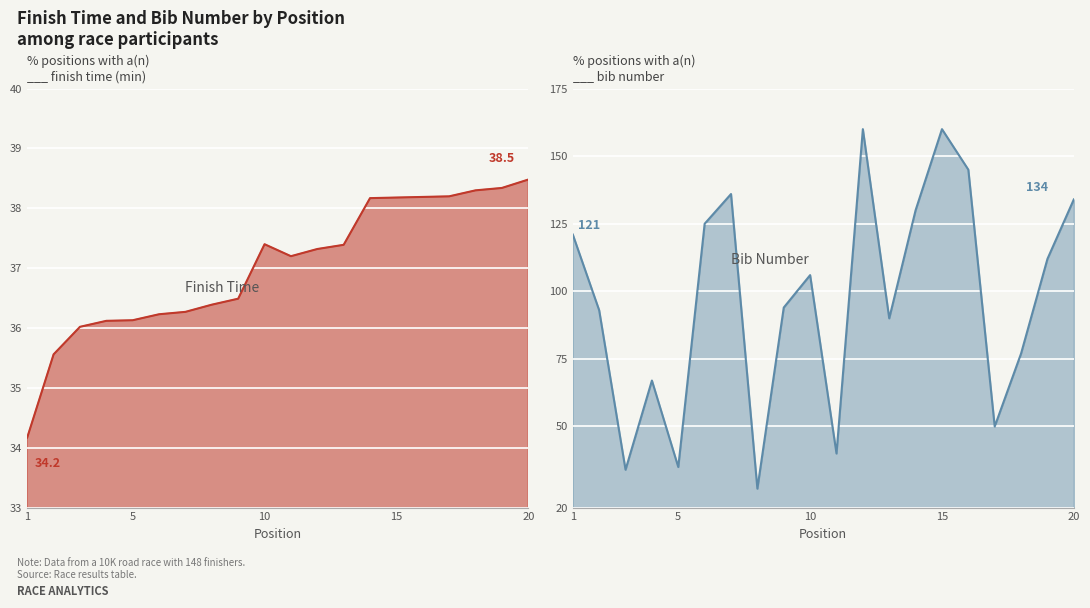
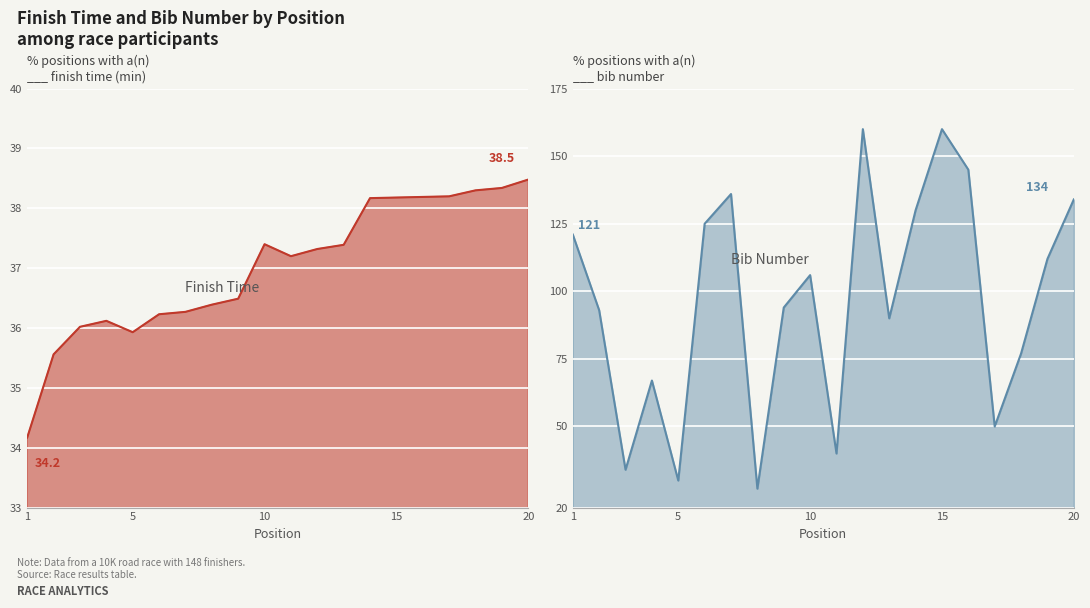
% positions with a(n) ___ finish time (min), 5: 36.1 -> 35.9
% positions with a(n) ___ bib number, 5: 35 -> 30
